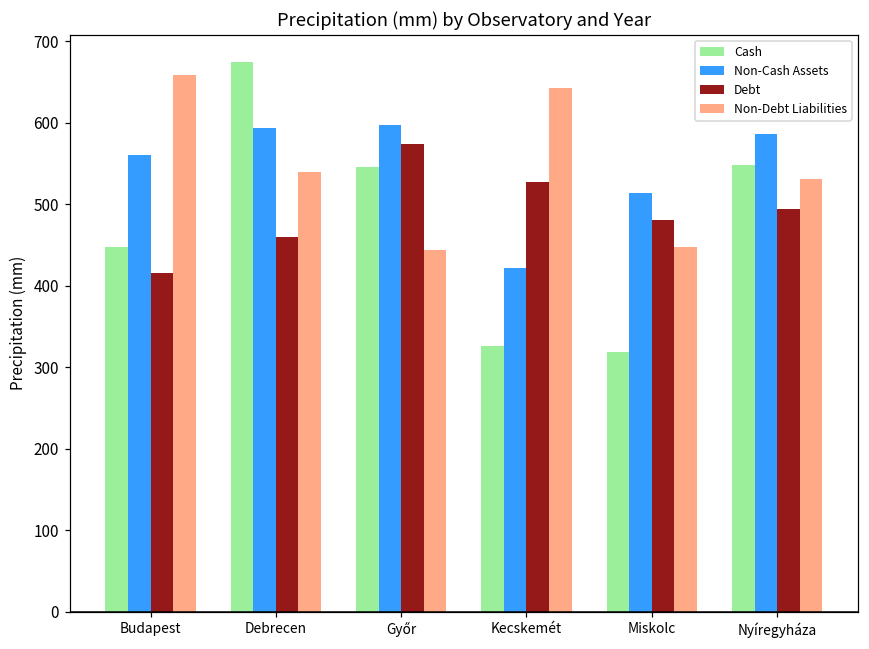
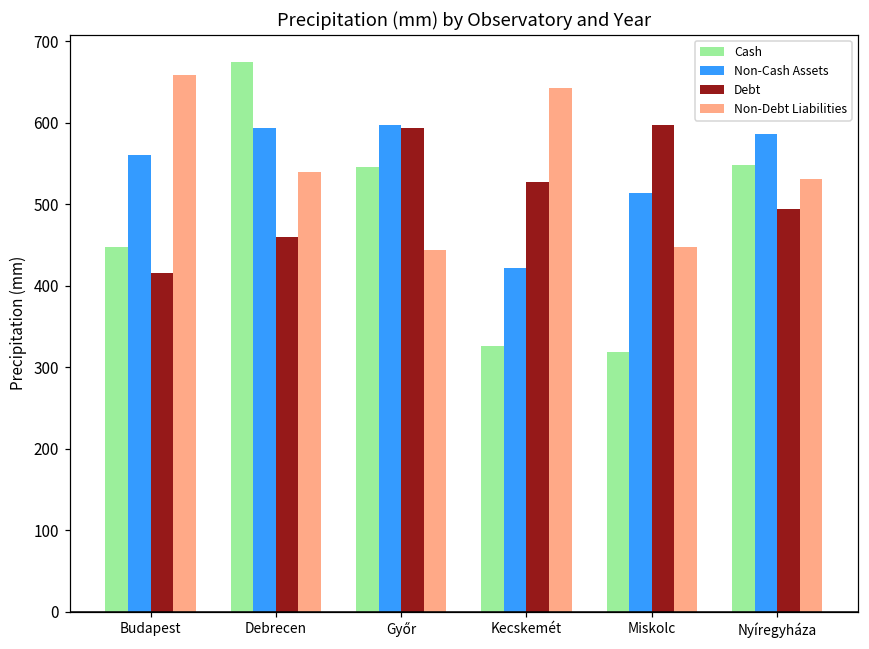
Debt, Győr: 570 -> 590
Debt, Miskolc: 480 -> 600
